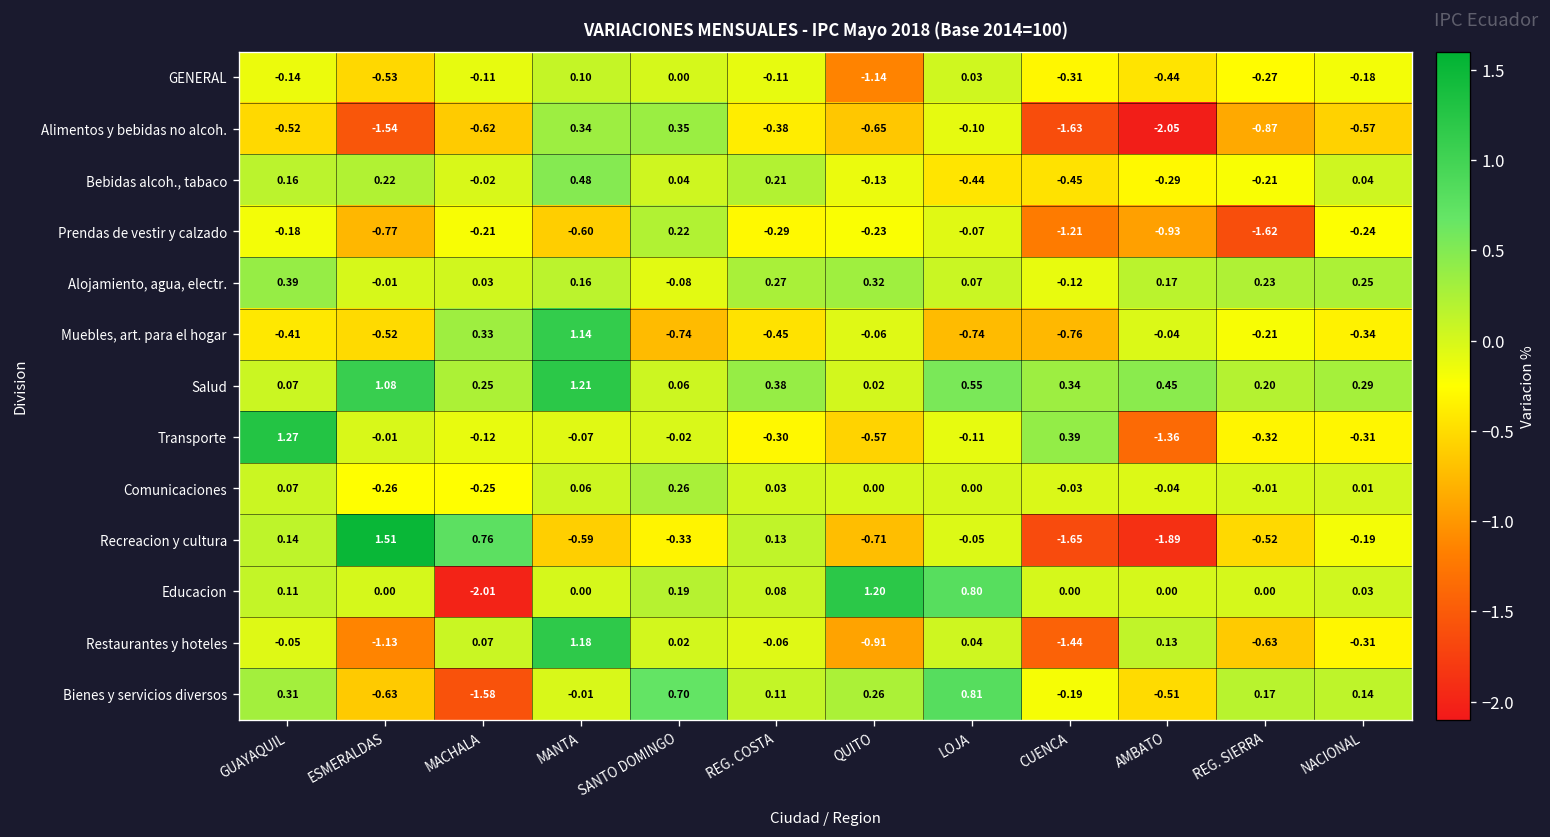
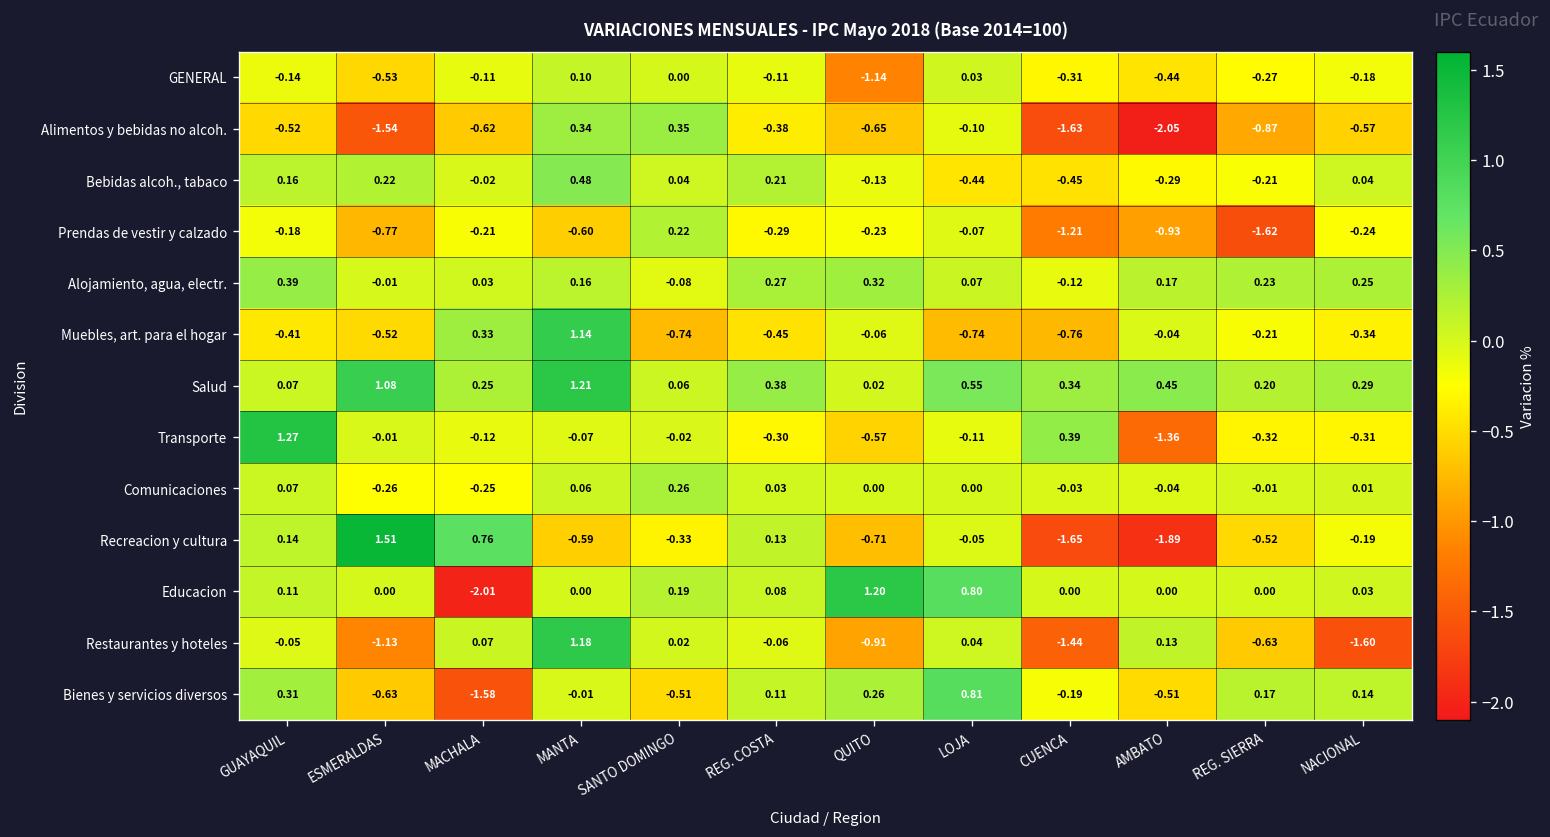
Restaurantes y hoteles, NACIONAL: -0.31 -> -1.60
Bienes y servicios diversos, SANTO DOMINGO: 0.70 -> -0.51
